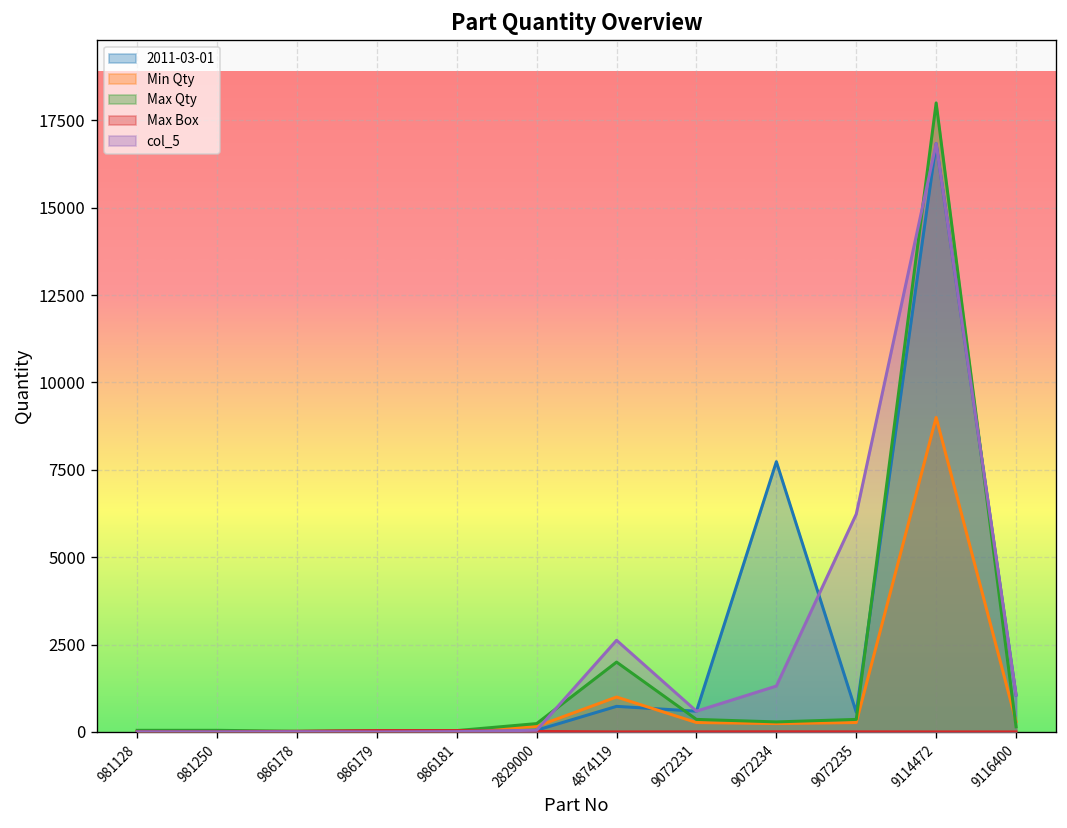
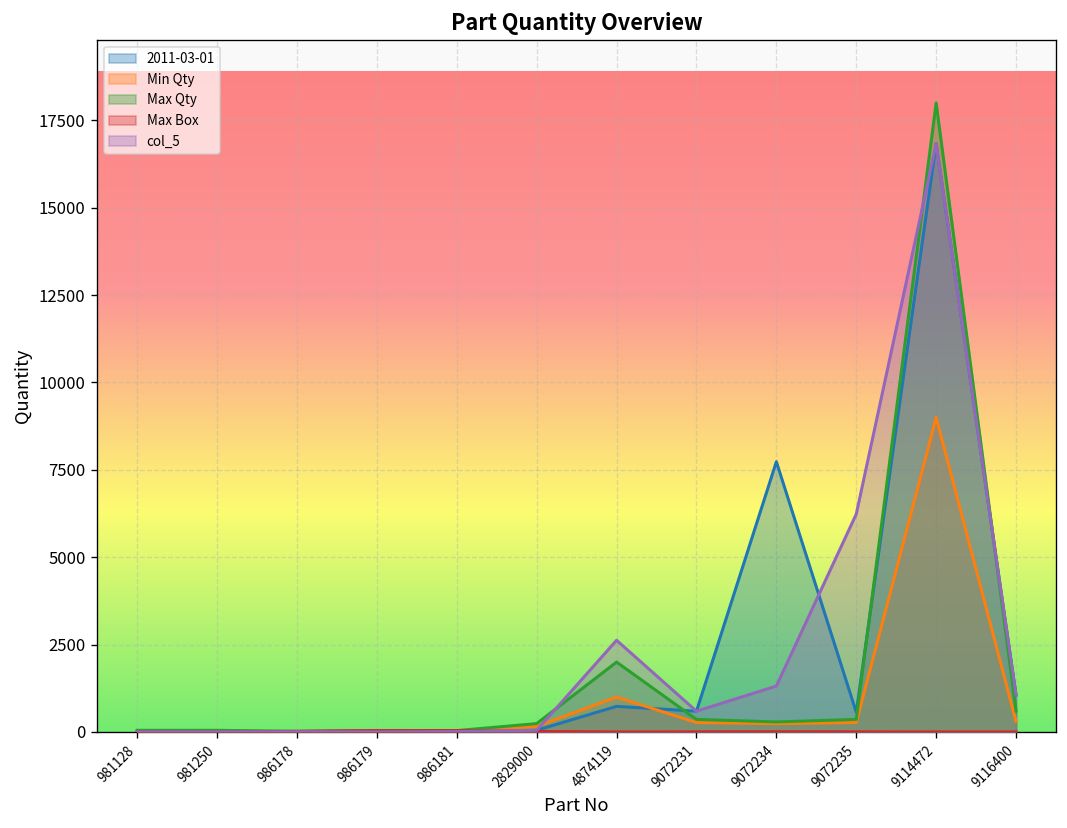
Max Qty, 9116400: 100 -> 600
